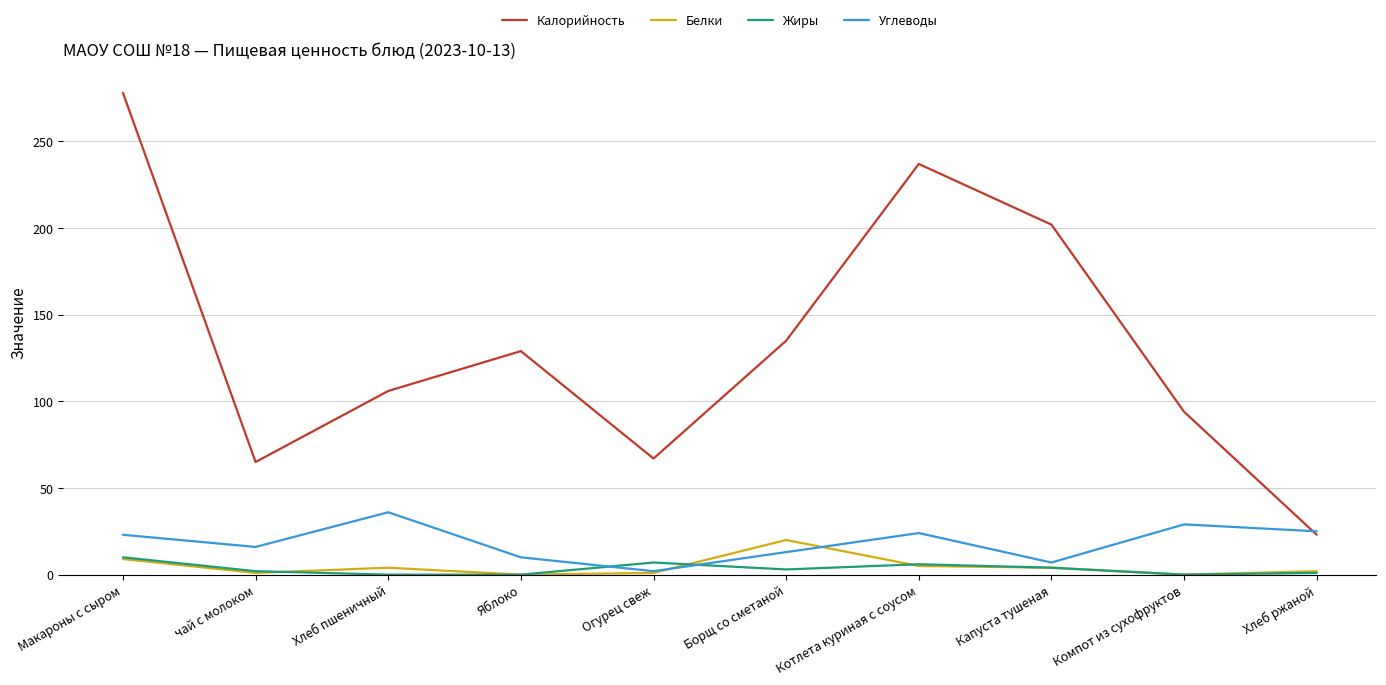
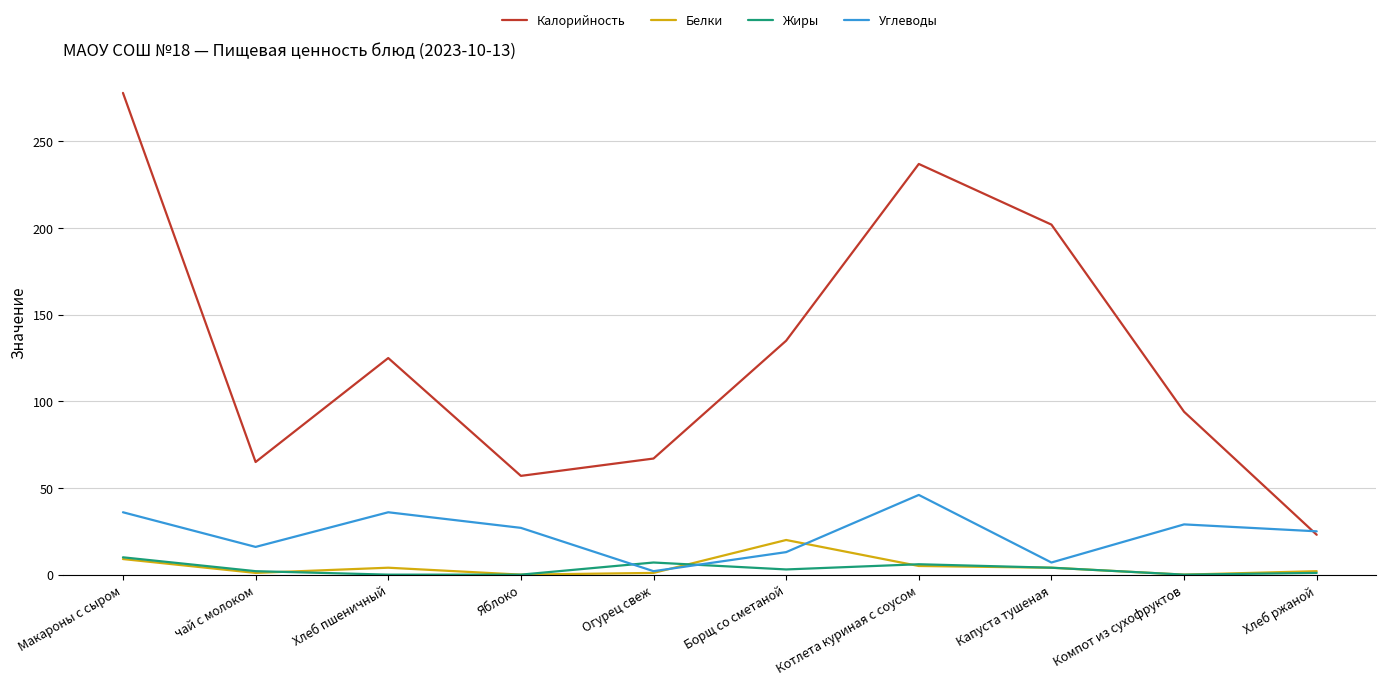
Углеводы, Макароны с сыром: 23 -> 36
Калорийность, Хлеб пшеничный: 106 -> 125
Калорийность, Яблоко: 129 -> 57
Углеводы, Яблоко: 10 -> 27
Углеводы, Котлета куриная с соусом: 24 -> 46
